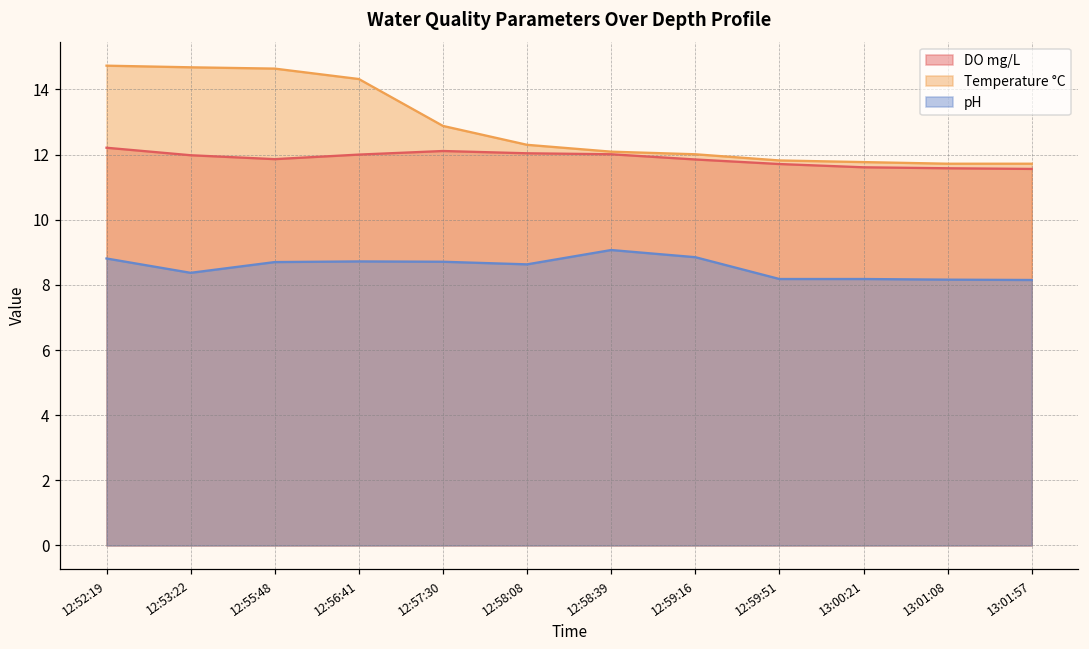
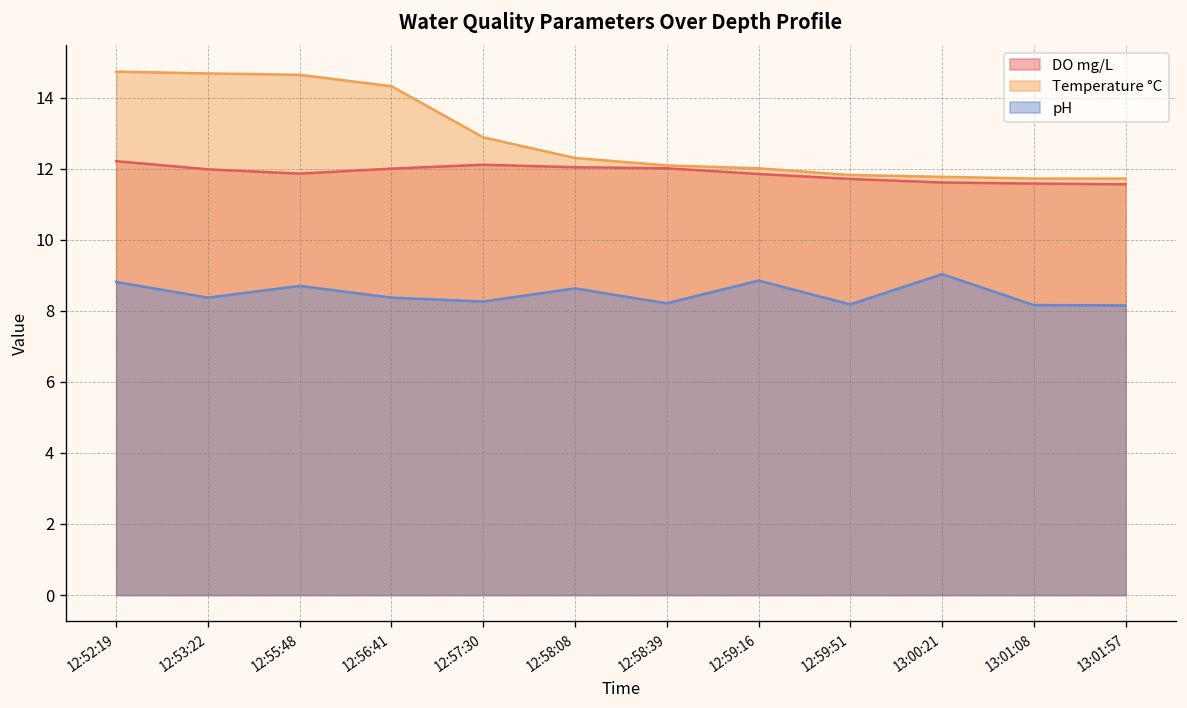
pH, 12:56:41: 8.7 -> 8.4
pH, 12:57:30: 8.7 -> 8.3
pH, 12:58:39: 9.1 -> 8.2
pH, 13:00:21: 8.2 -> 9.0
